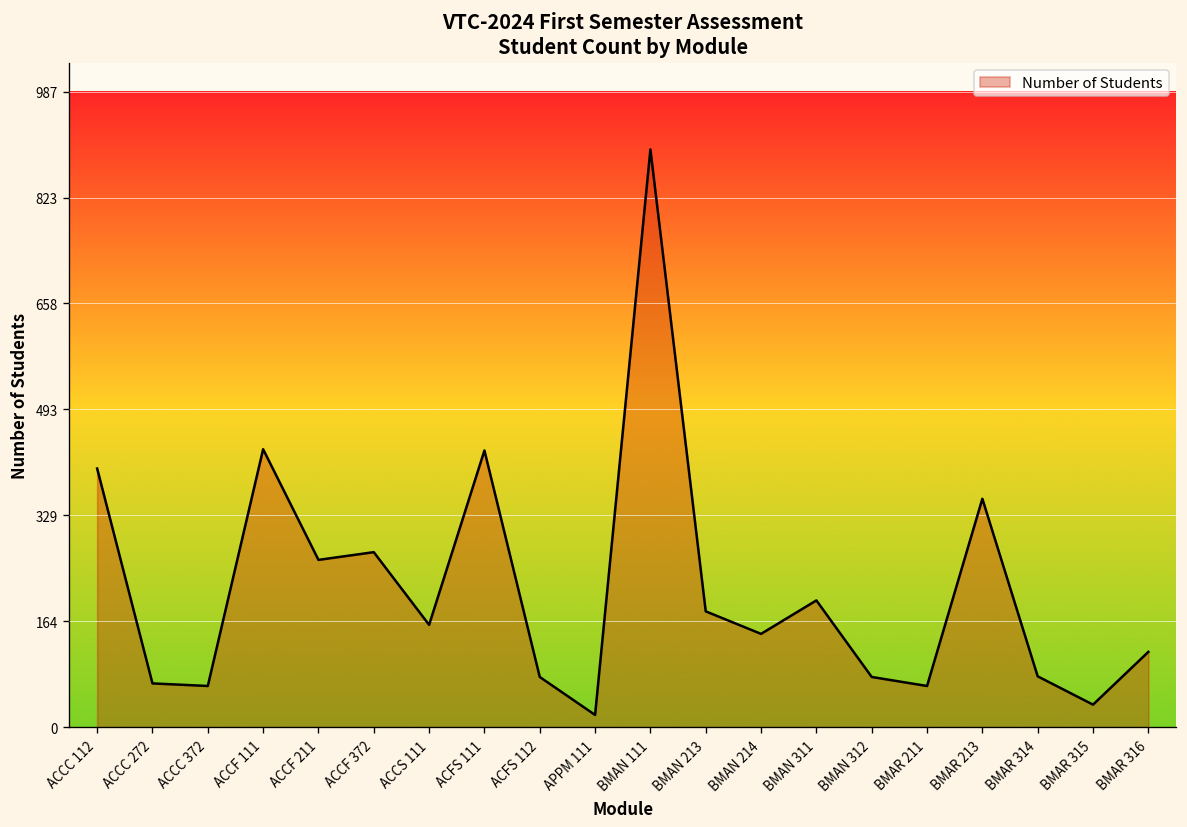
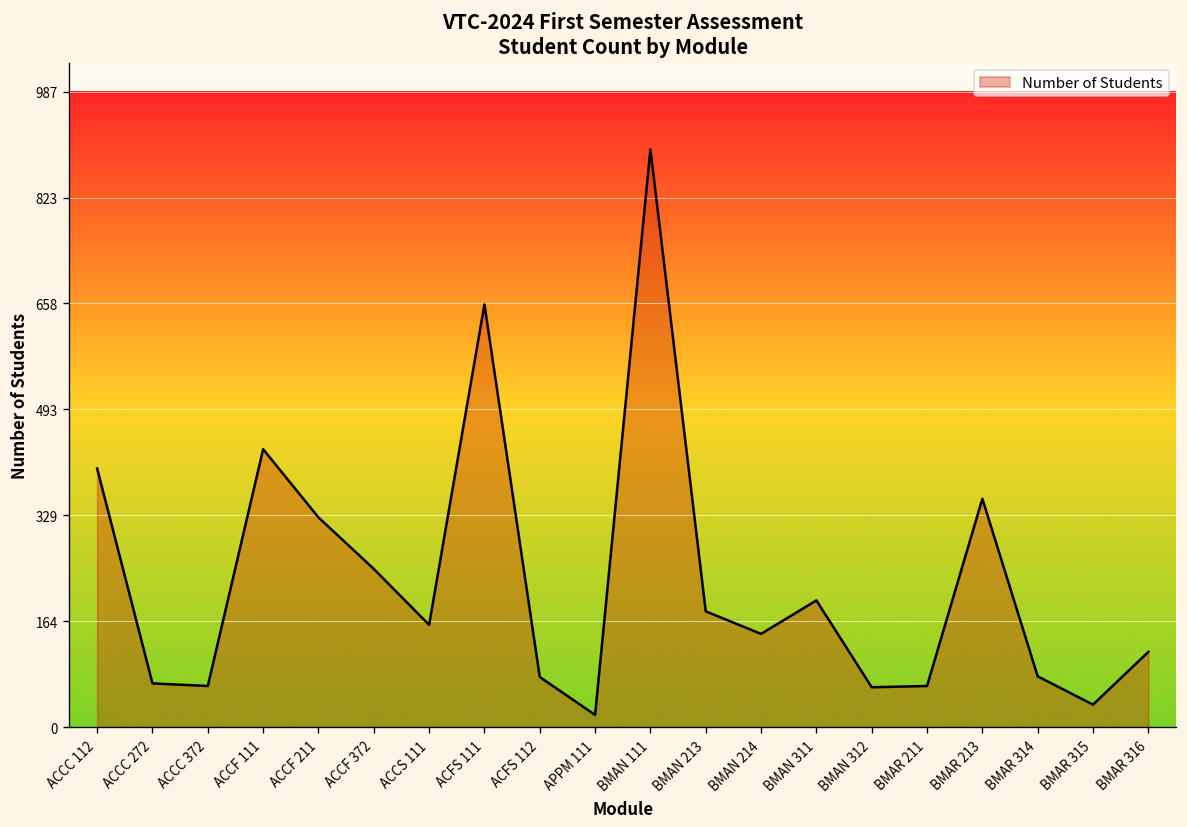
ACCF 211: 260 -> 330
ACCF 372: 270 -> 250
ACFS 111: 430 -> 660
BMAN 312: 80 -> 60
